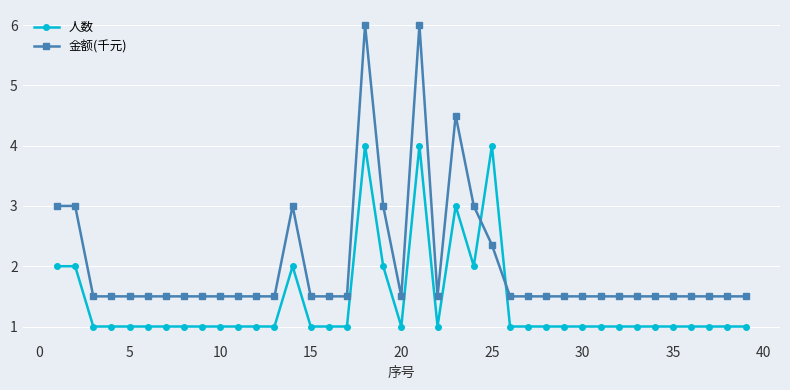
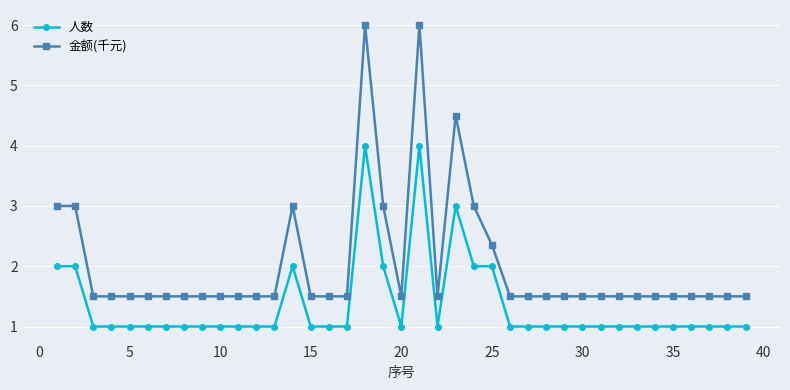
人数, 25: 4 -> 2
